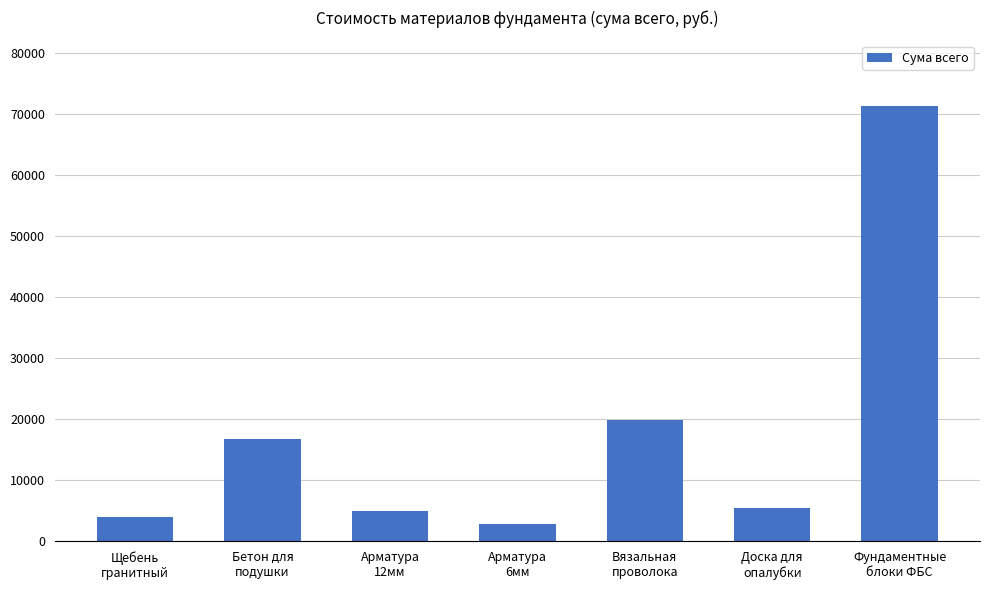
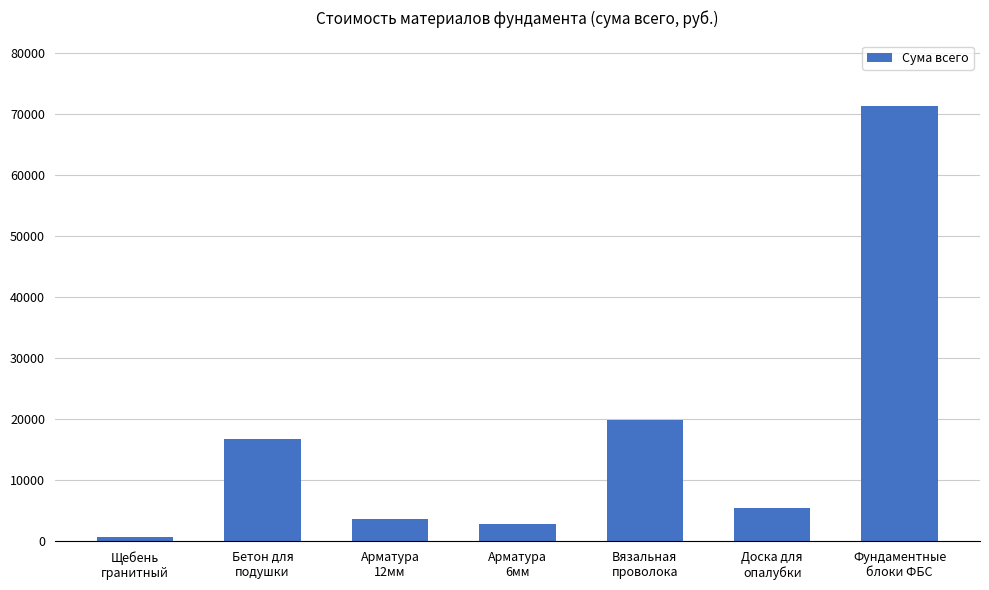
Щебень гранитный: 4000 -> 1000
Арматура 12мм: 5000 -> 4000
